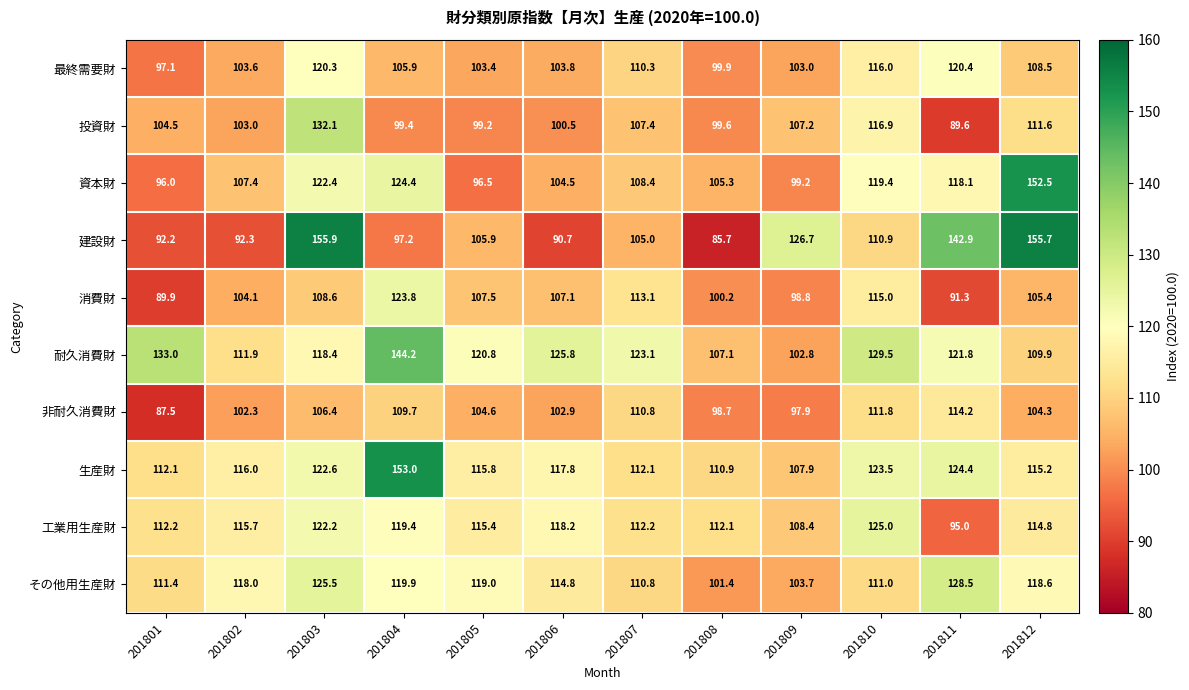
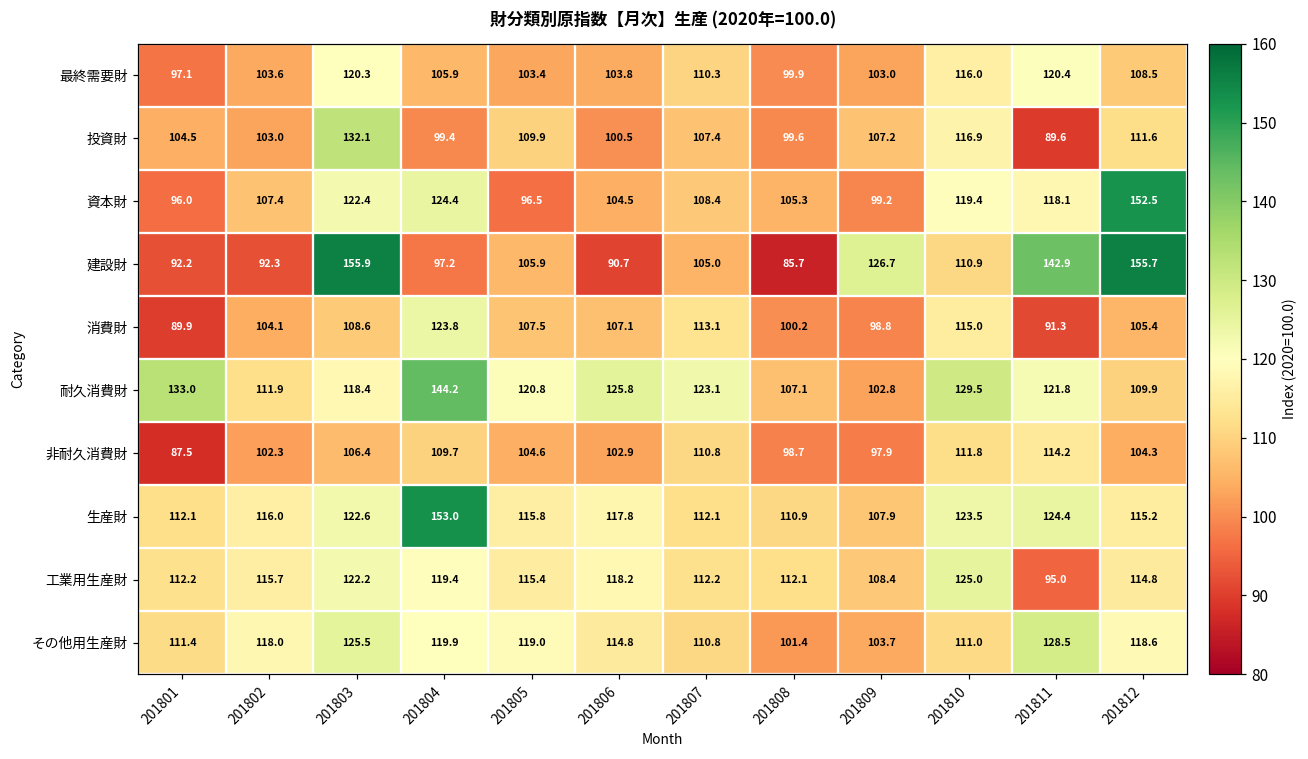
投資財, 201805: 99.2 -> 109.9
